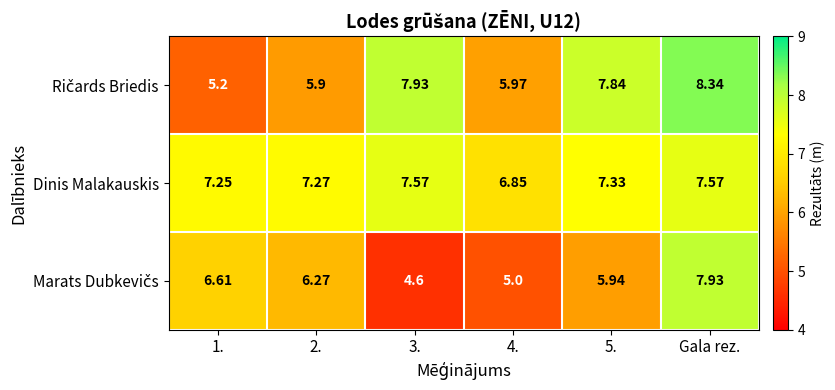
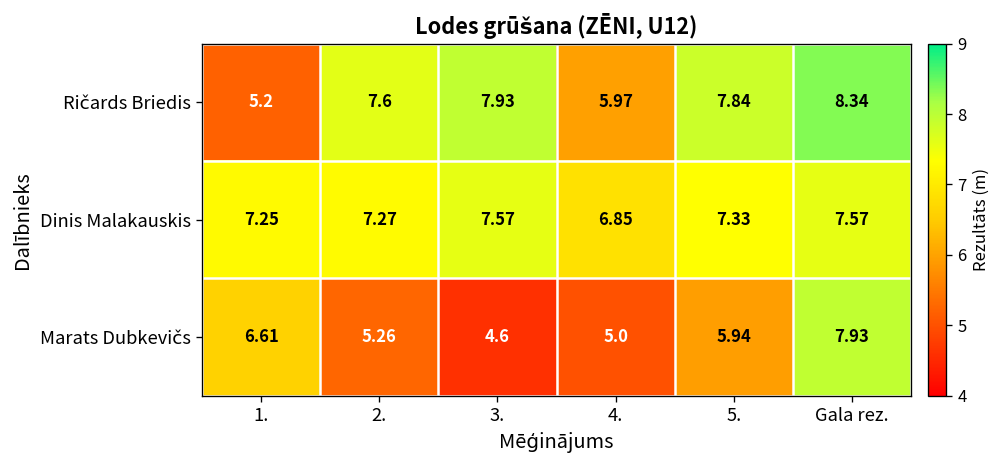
Ričards Briedis, 2.: 5.9 -> 7.6
Marats Dubkevičs, 2.: 6.27 -> 5.26
